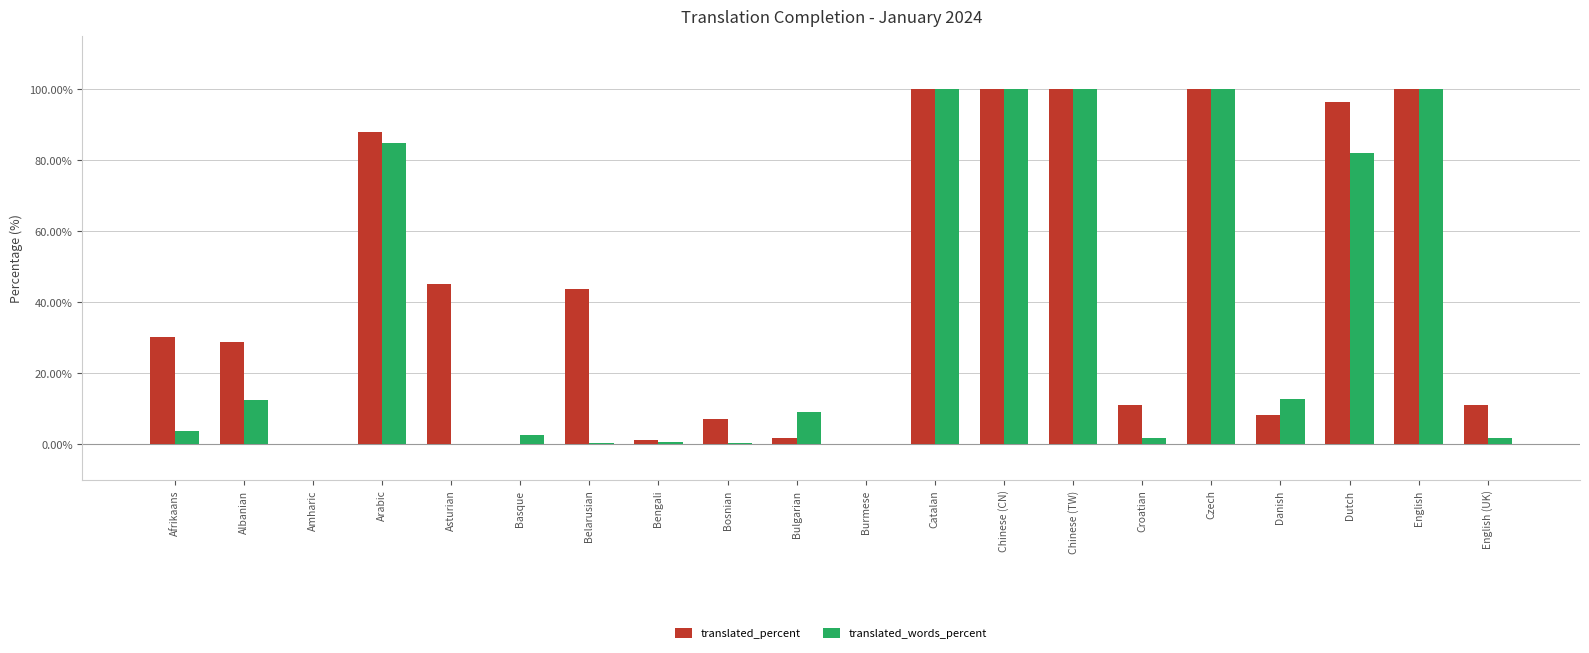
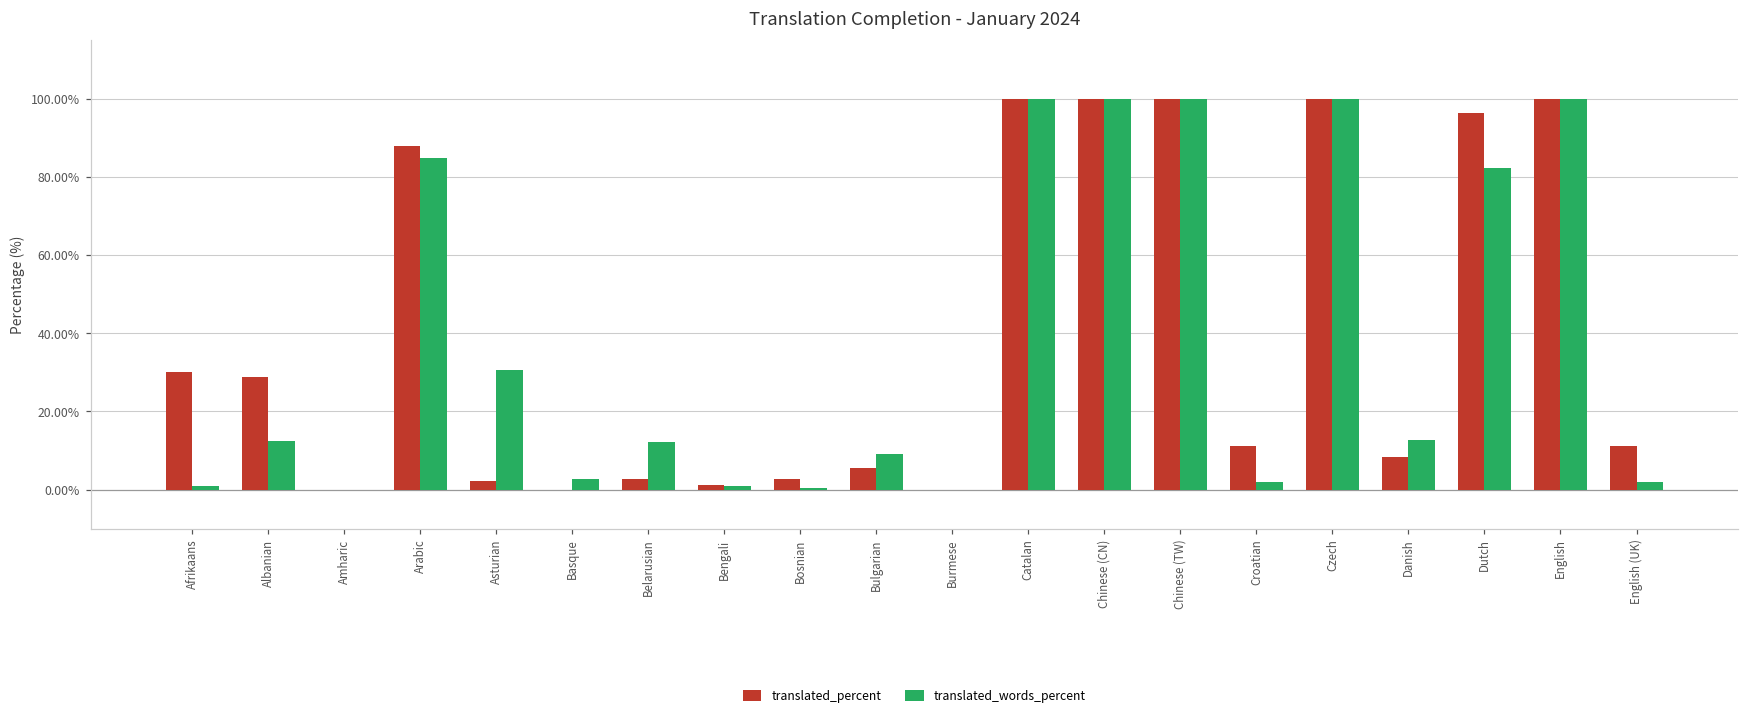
translated_words_percent, Afrikaans: 4% -> 1%
translated_percent, Asturian: 45% -> 2%
translated_words_percent, Asturian: 0% -> 31%
translated_percent, Belarusian: 44% -> 3%
translated_words_percent, Belarusian: 0% -> 12%
translated_percent, Bosnian: 7% -> 3%
translated_percent, Bulgarian: 2% -> 6%
